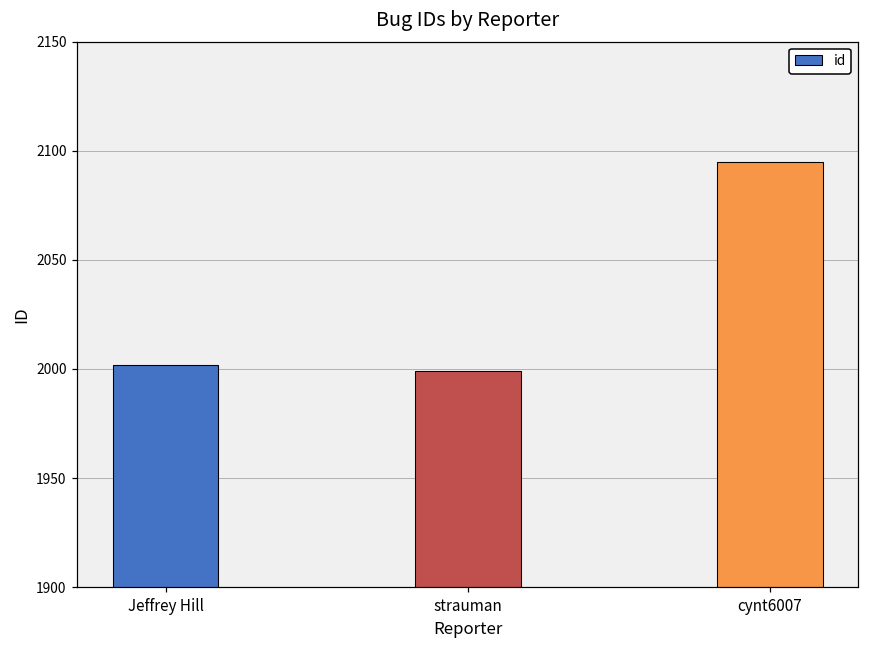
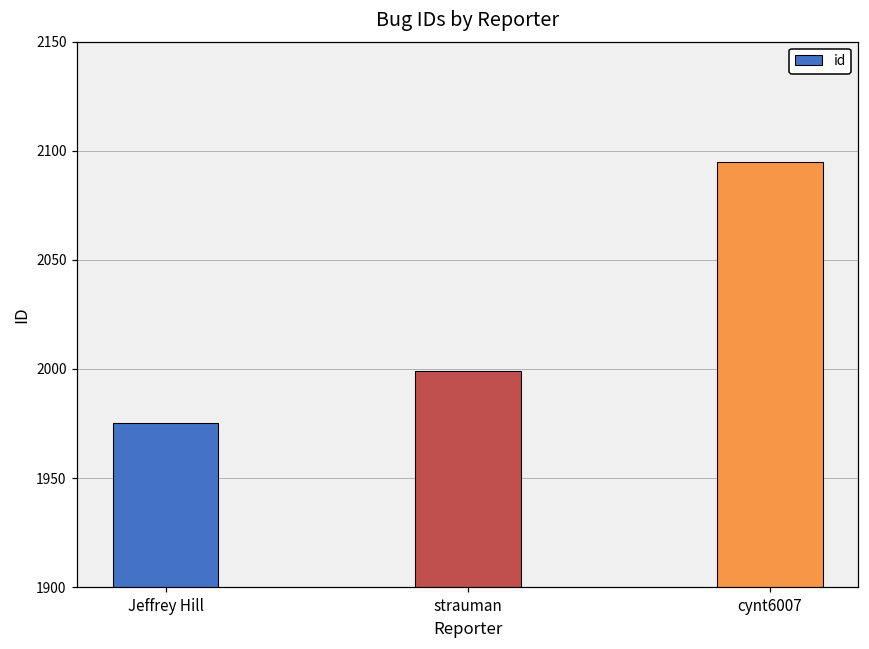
Jeffrey Hill: 2002 -> 1975
